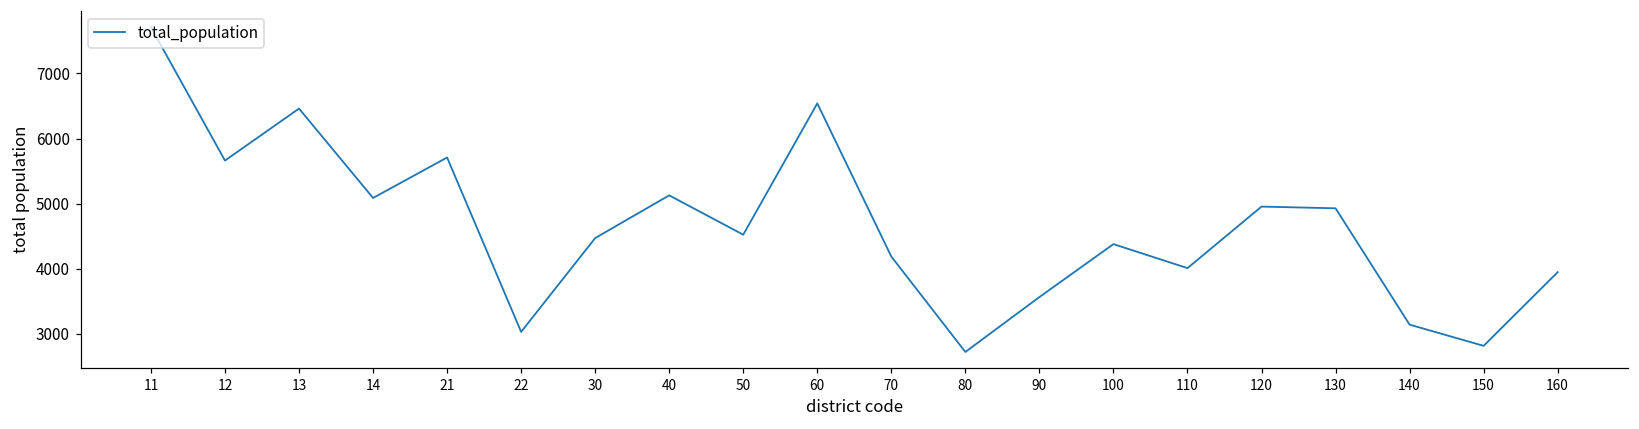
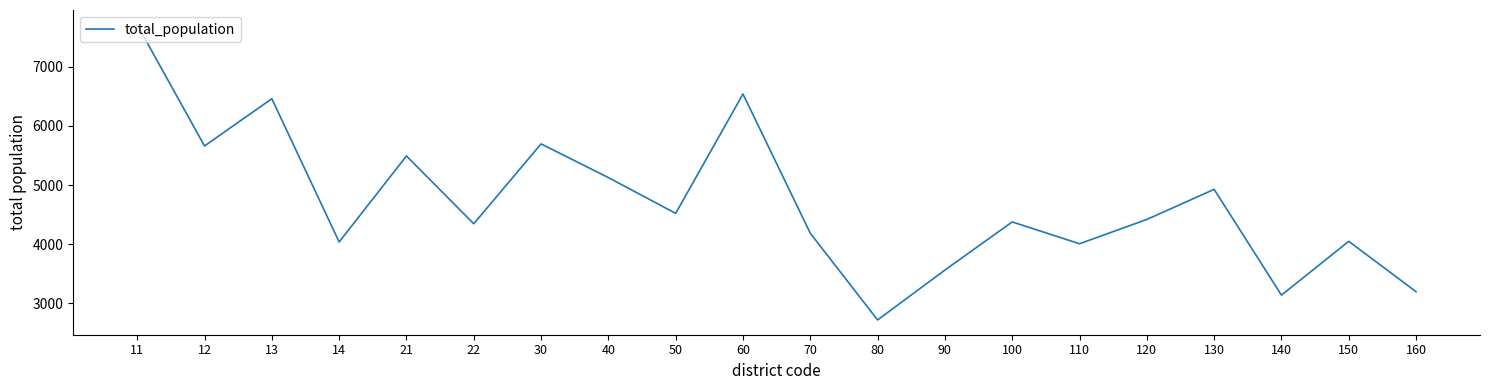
14: 5100 -> 4000
21: 5700 -> 5500
22: 3000 -> 4300
30: 4500 -> 5700
120: 5000 -> 4400
150: 2800 -> 4000
160: 3900 -> 3200
